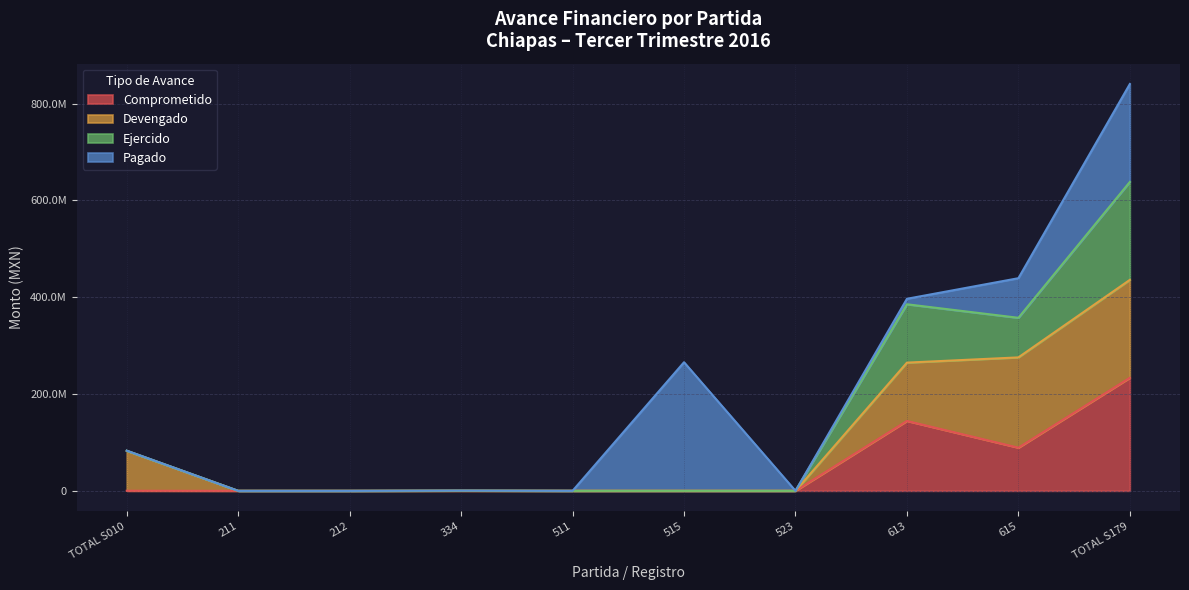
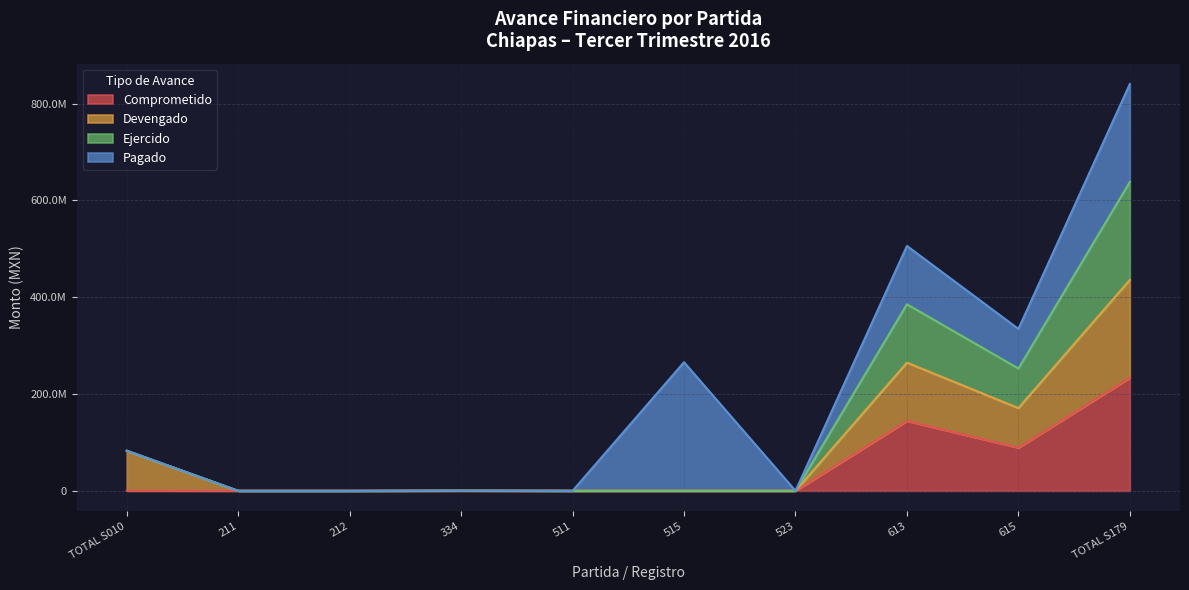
Pagado, 613: 10000000 -> 120000000
Devengado, 615: 190000000 -> 80000000
